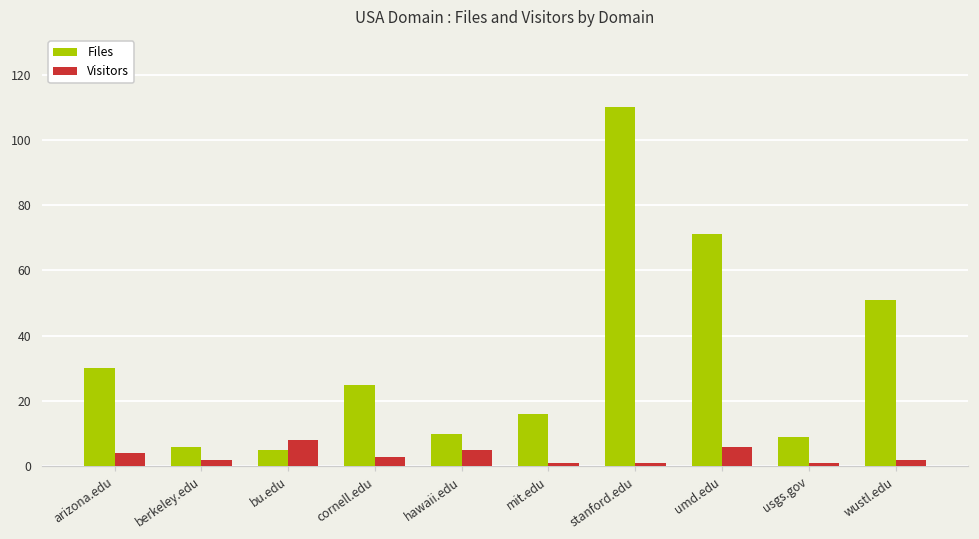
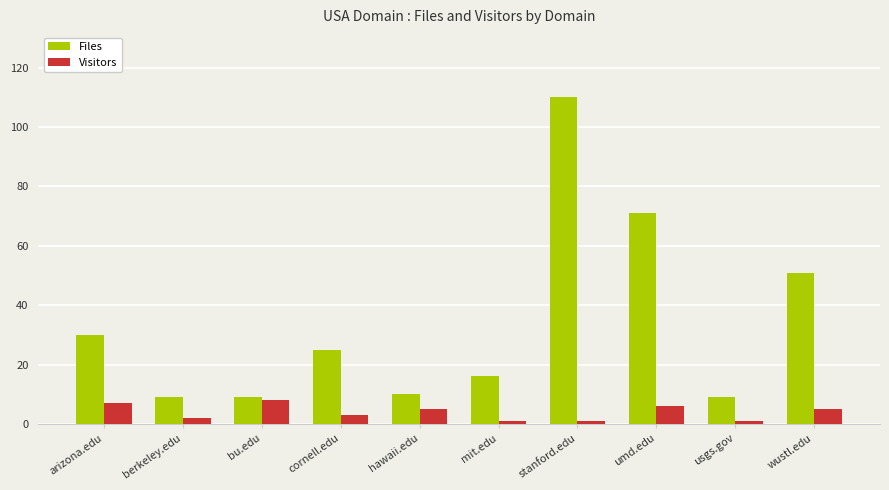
Visitors, arizona.edu: 4 -> 7
Files, berkeley.edu: 6 -> 9
Files, bu.edu: 5 -> 9
Visitors, wustl.edu: 2 -> 5
